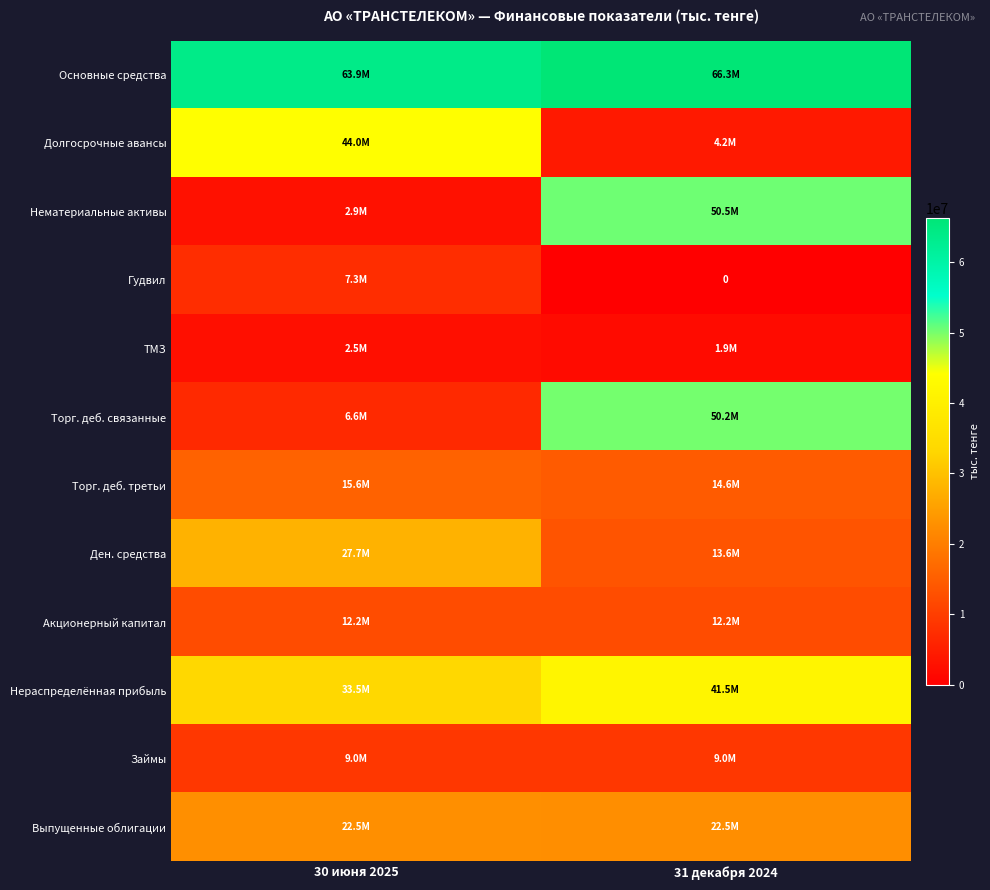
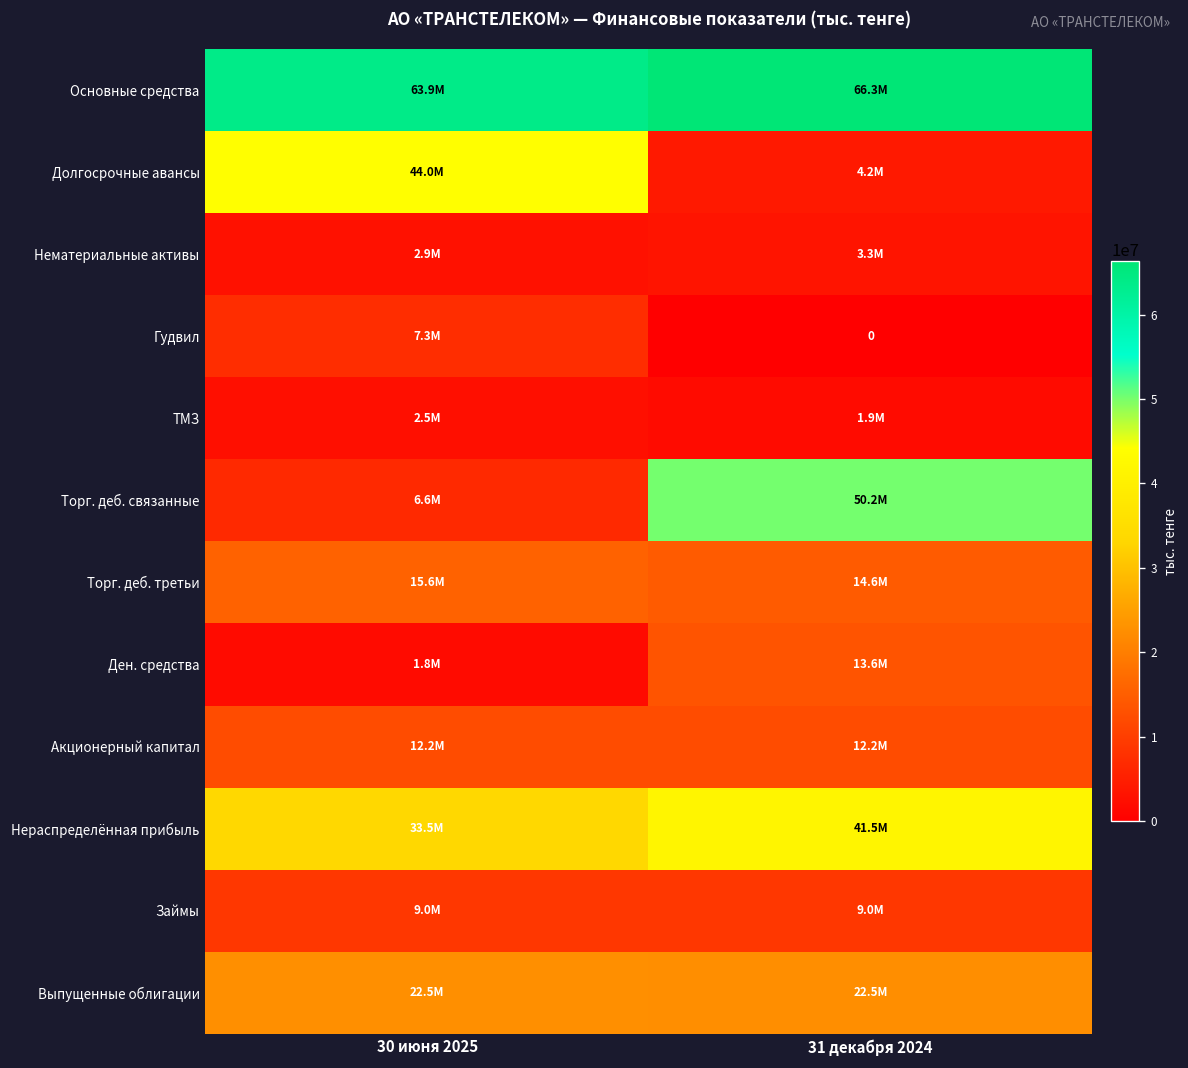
Нематериальные активы, 31 декабря 2024: 50.5M -> 3.3M
Ден. средства, 30 июня 2025: 27.7M -> 1.8M
